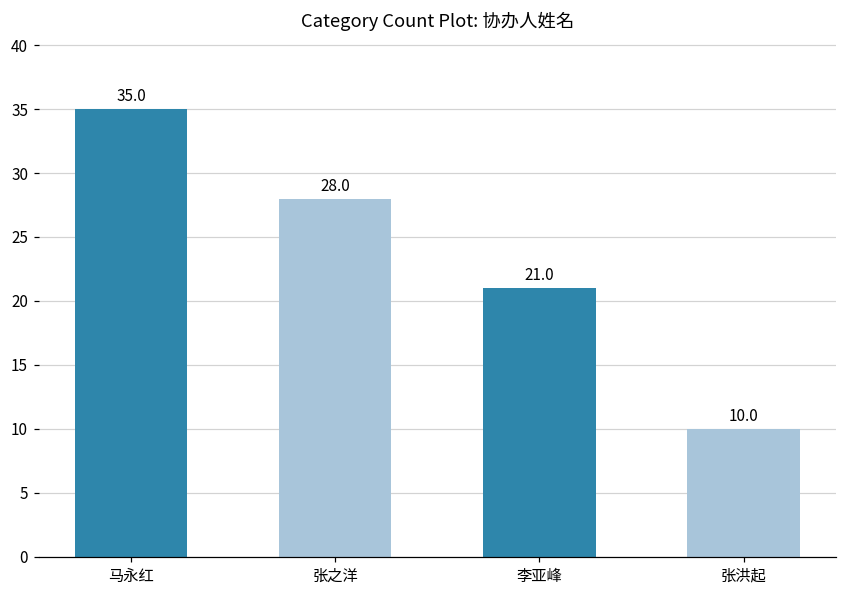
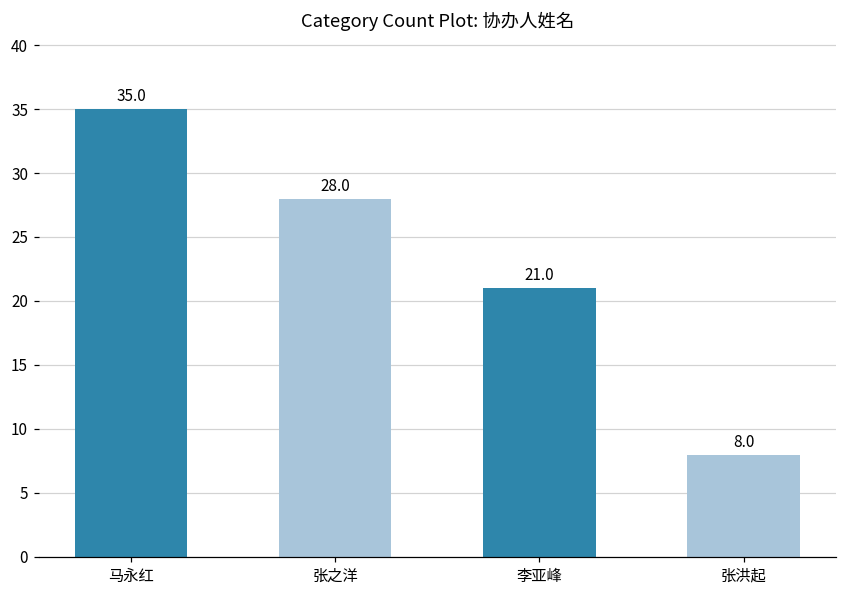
张洪起: 10.0 -> 8.0
